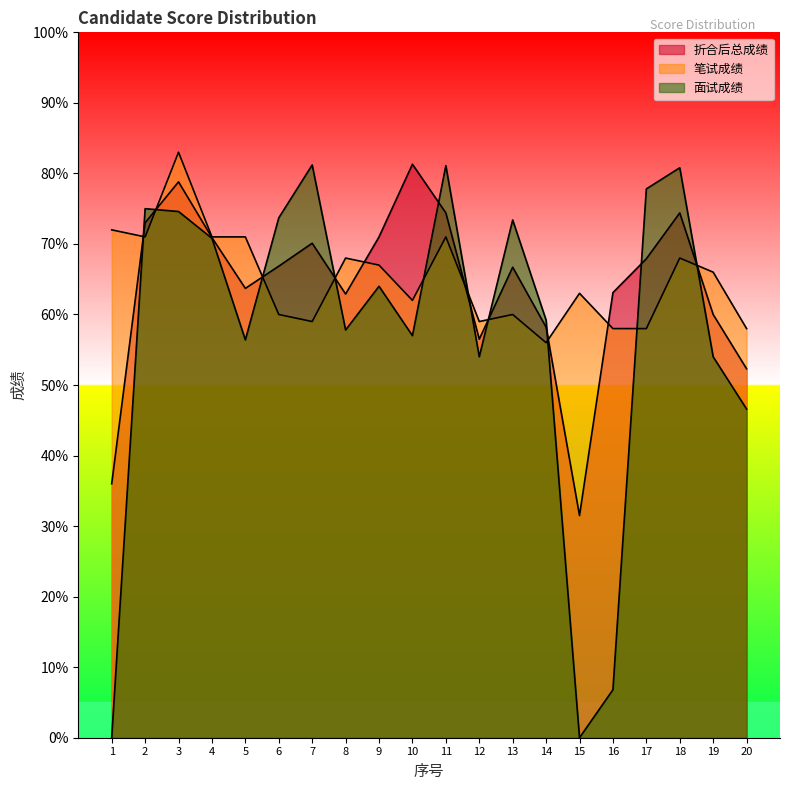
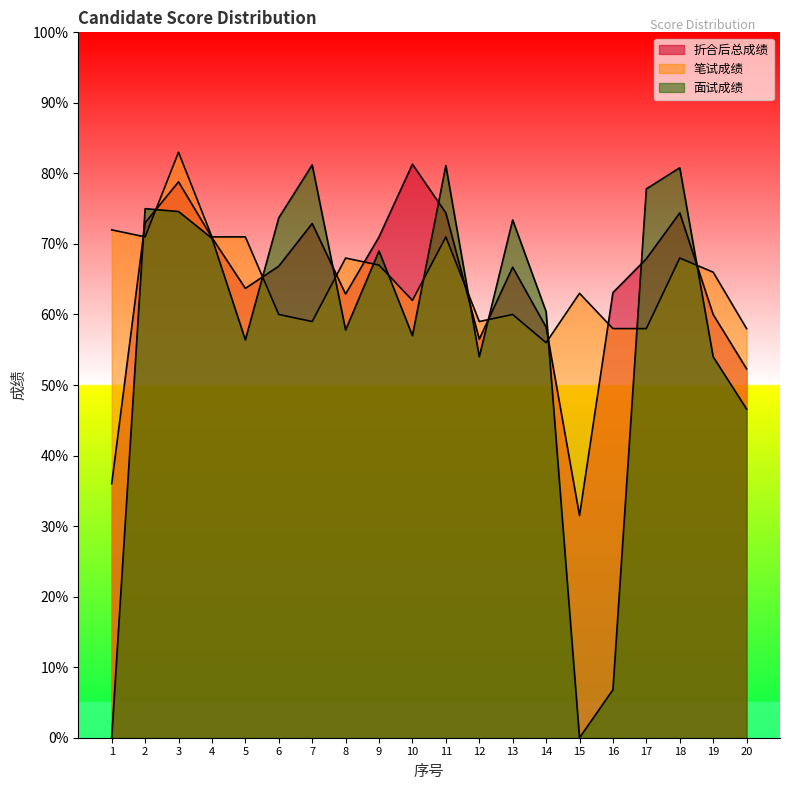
折合后总成绩, 7: 70% -> 73%
面试成绩, 9: 64% -> 69%
面试成绩, 14: 59% -> 60%
